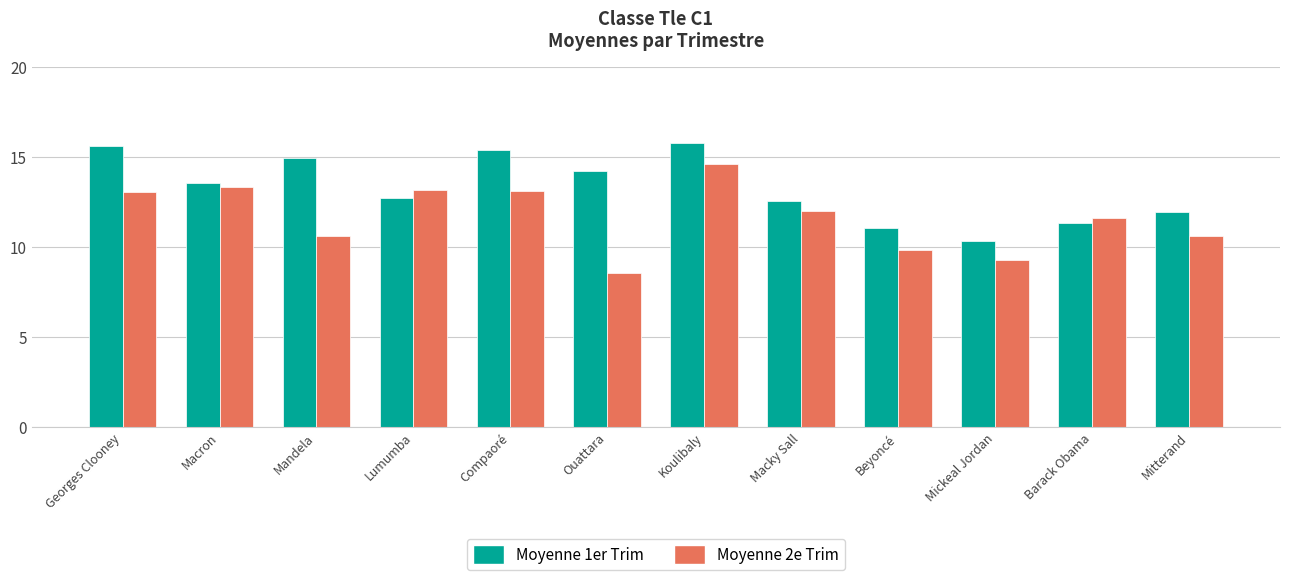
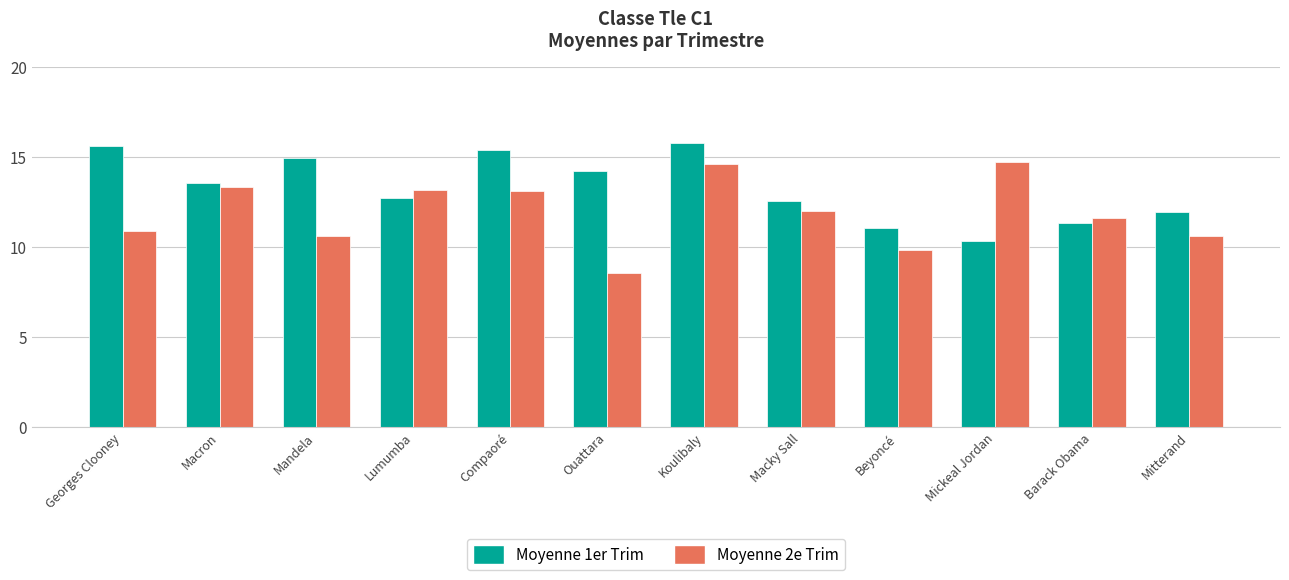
Moyenne 2e Trim, Georges Clooney: 13.0 -> 10.9
Moyenne 2e Trim, Mickeal Jordan: 9.3 -> 14.7
